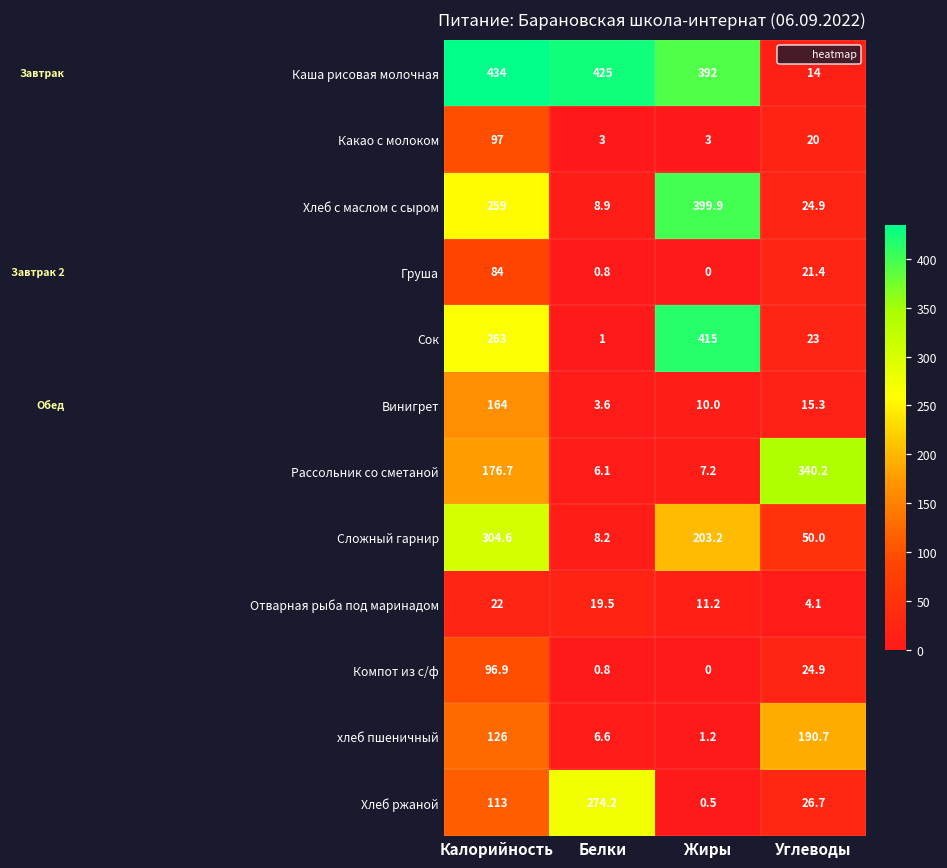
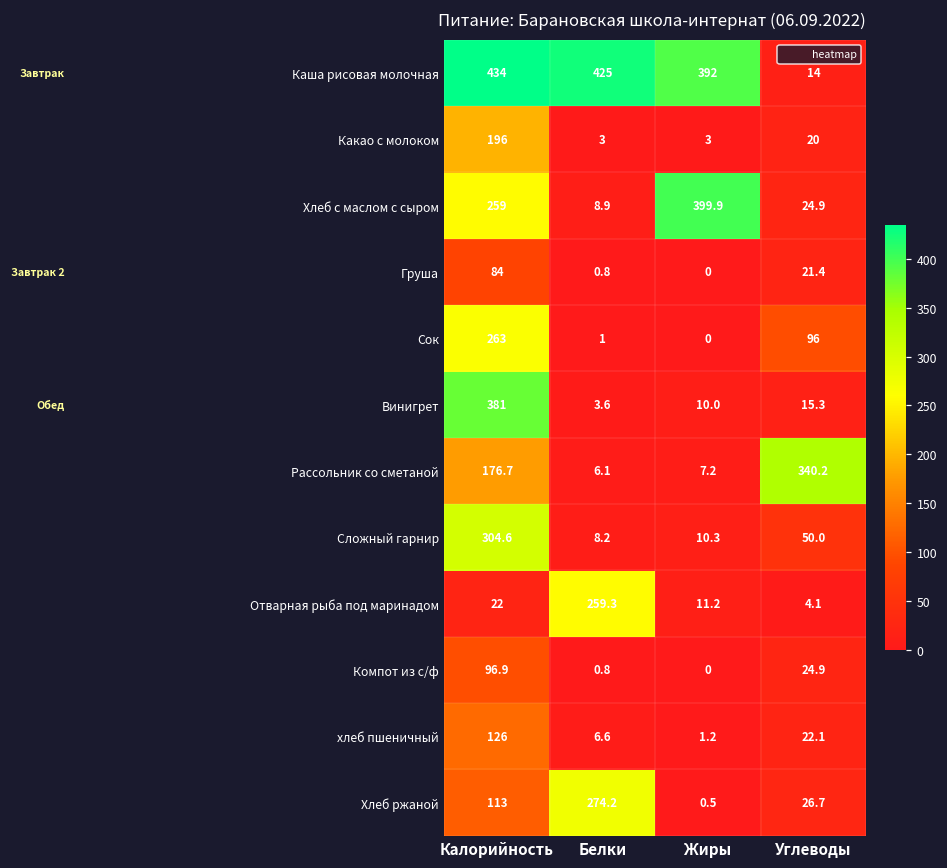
Какао с молоком, Калорийность: 97 -> 196
Сок, Жиры: 415 -> 0
Сок, Углеводы: 23 -> 96
Винигрет, Калорийность: 164 -> 381
Сложный гарнир, Жиры: 203.2 -> 10.3
Отварная рыба под маринадом, Белки: 19.5 -> 259.3
хлеб пшеничный, Углеводы: 190.7 -> 22.1
